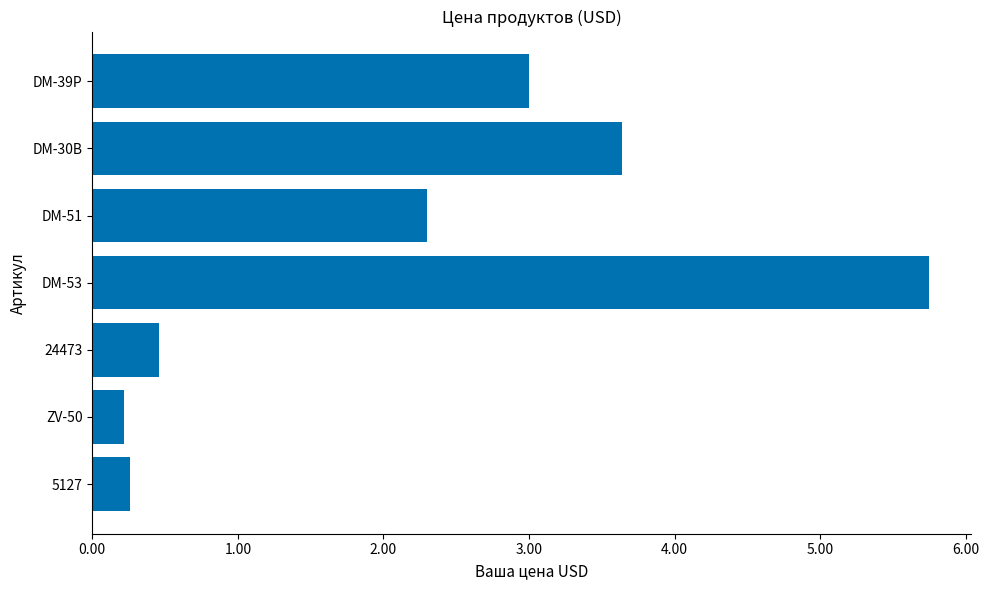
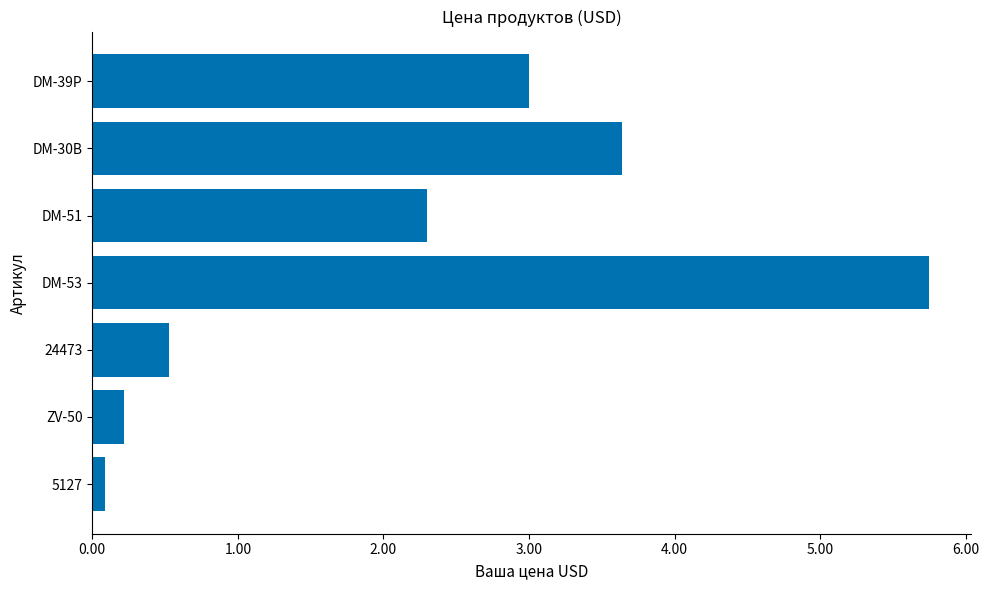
24473: 0.46 -> 0.53
5127: 0.26 -> 0.09
